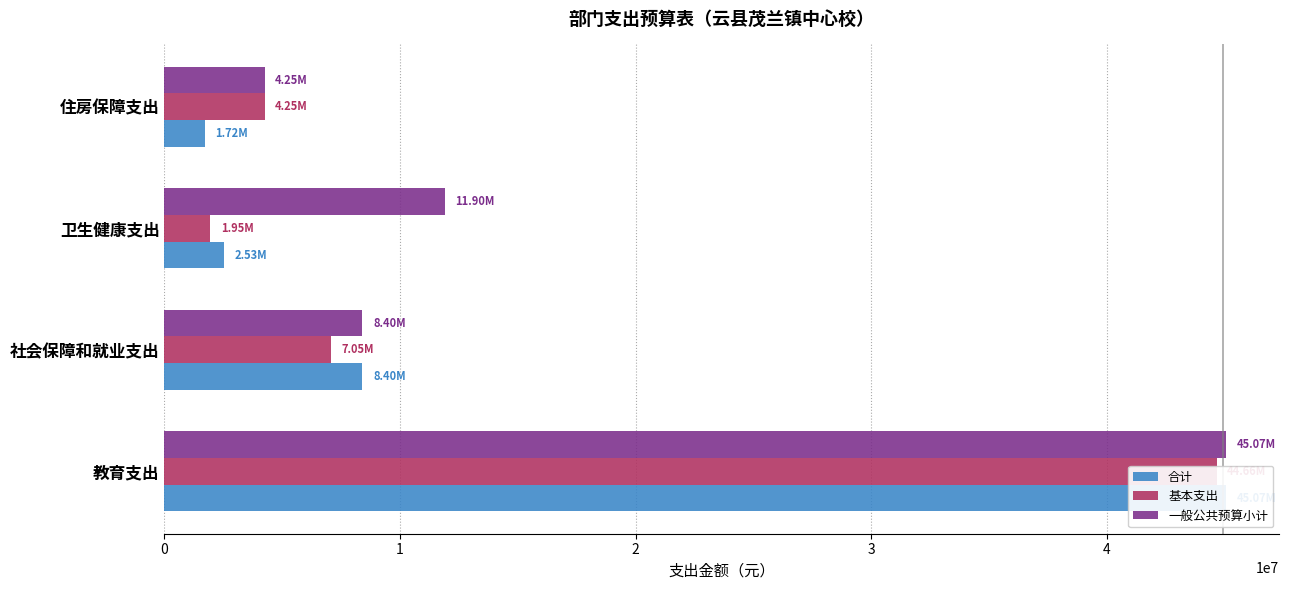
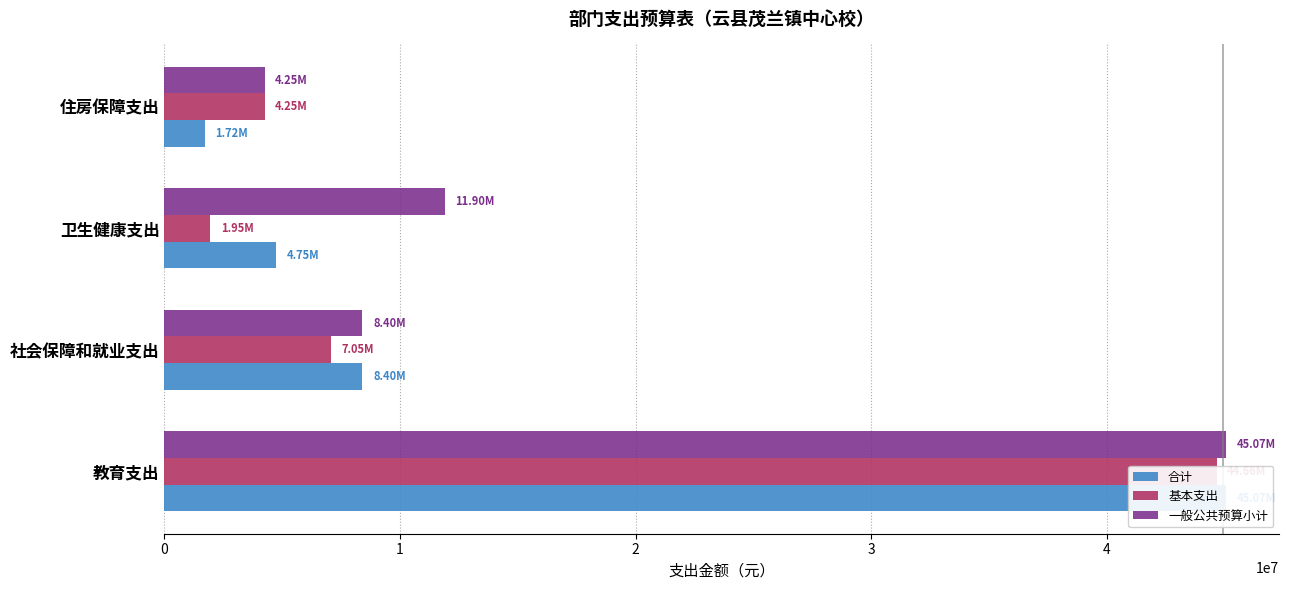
合计, 卫生健康支出: 2.53M -> 4.75M
